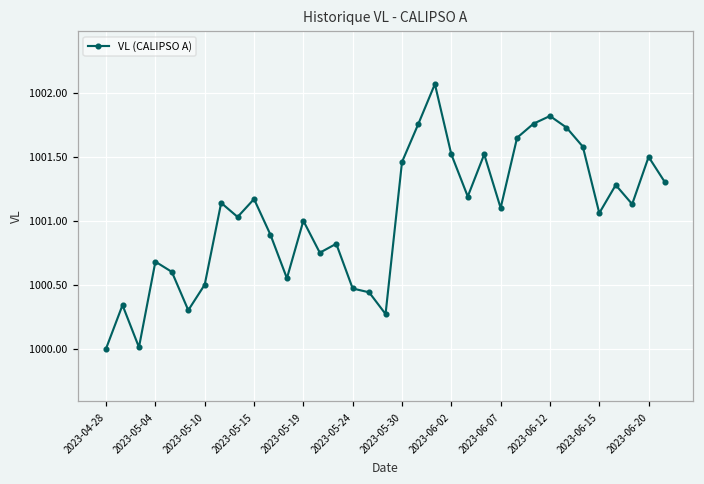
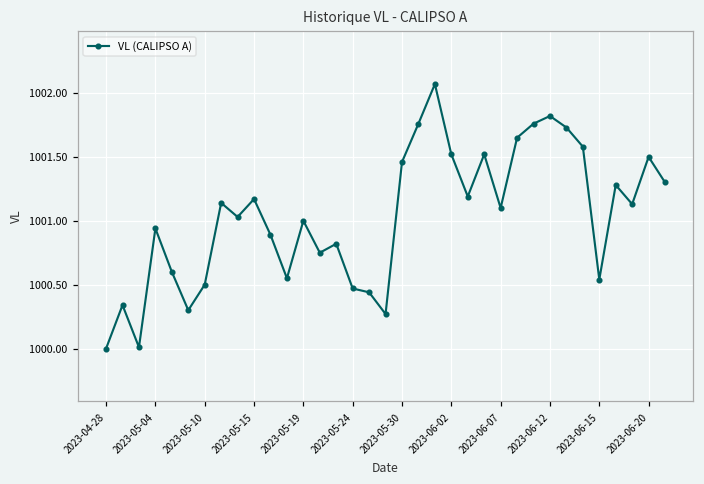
2023-05-04: 1000.68 -> 1000.94
2023-06-15: 1001.06 -> 1000.54
